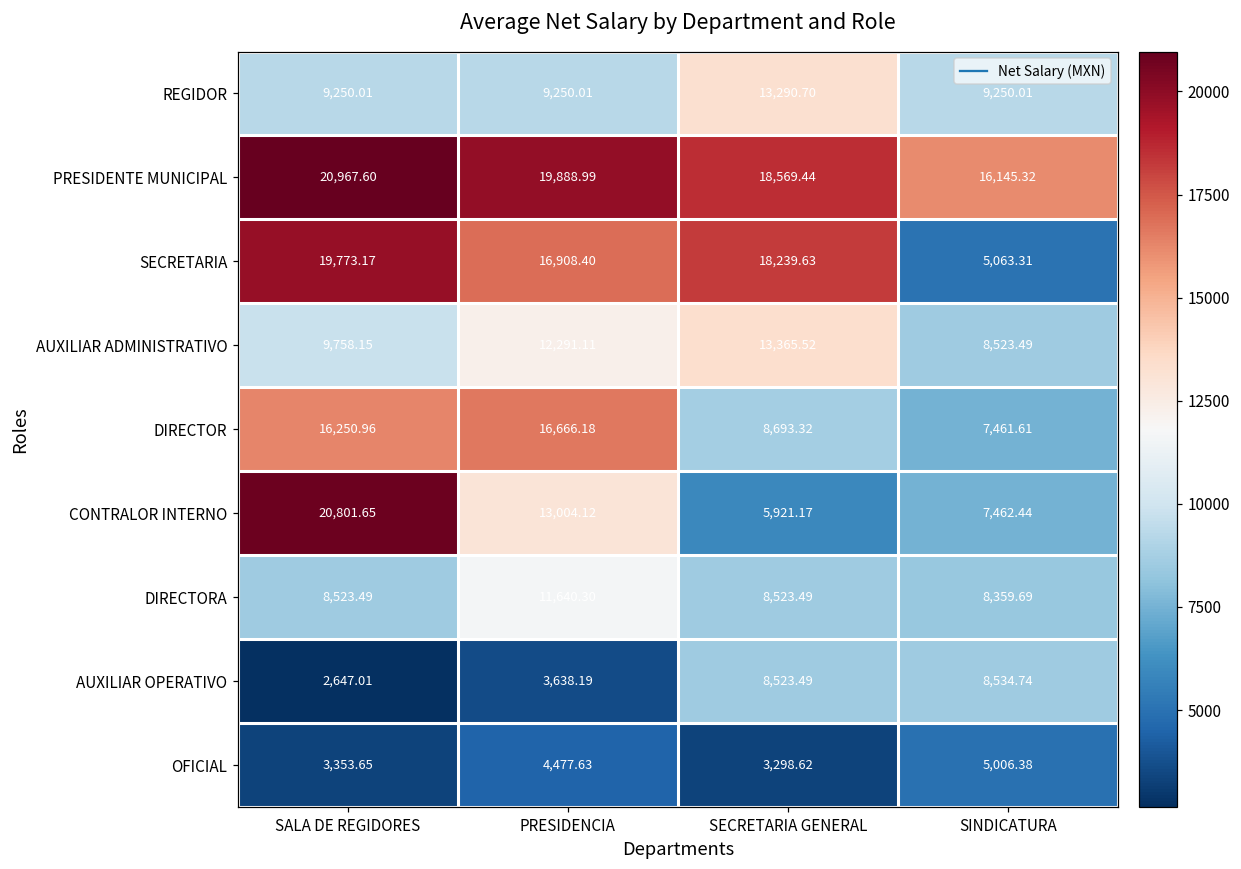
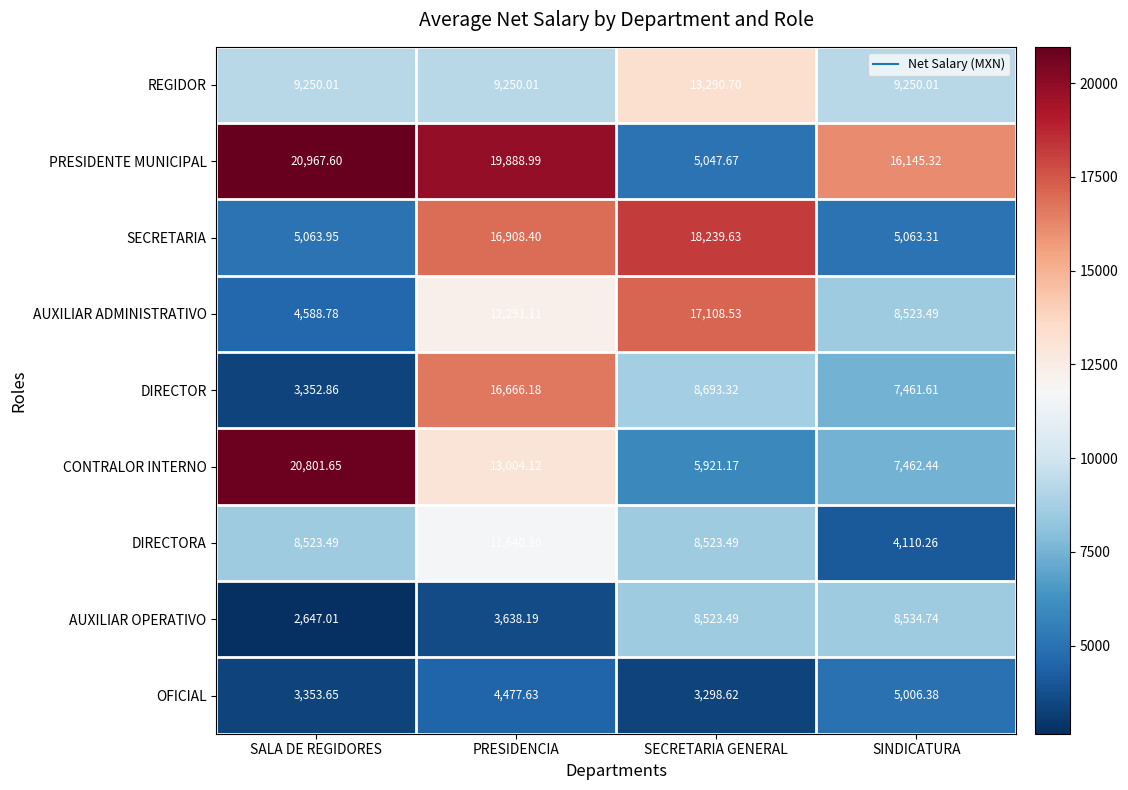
PRESIDENTE MUNICIPAL, SECRETARIA GENERAL: 18,569.44 -> 5,047.67
SECRETARIA, SALA DE REGIDORES: 19,773.17 -> 5,063.95
AUXILIAR ADMINISTRATIVO, SALA DE REGIDORES: 9,758.15 -> 4,588.78
AUXILIAR ADMINISTRATIVO, SECRETARIA GENERAL: 13,365.52 -> 17,108.53
DIRECTOR, SALA DE REGIDORES: 16,250.96 -> 3,352.86
DIRECTORA, SINDICATURA: 8,359.69 -> 4,110.26
